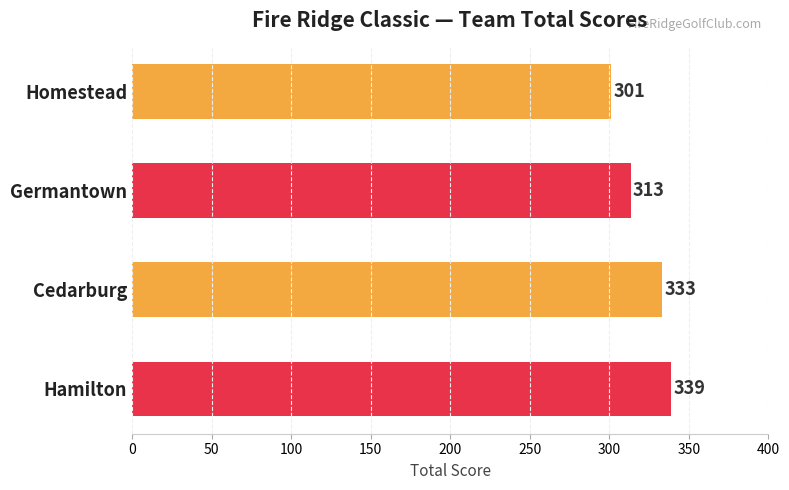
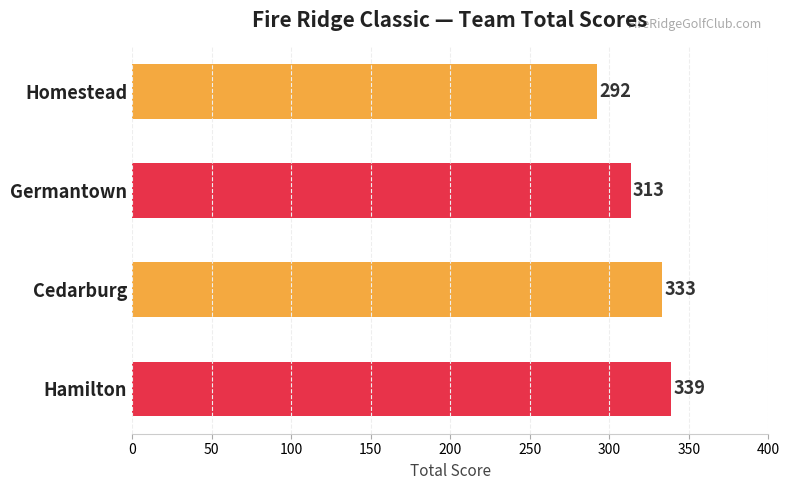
Homestead: 301 -> 292
